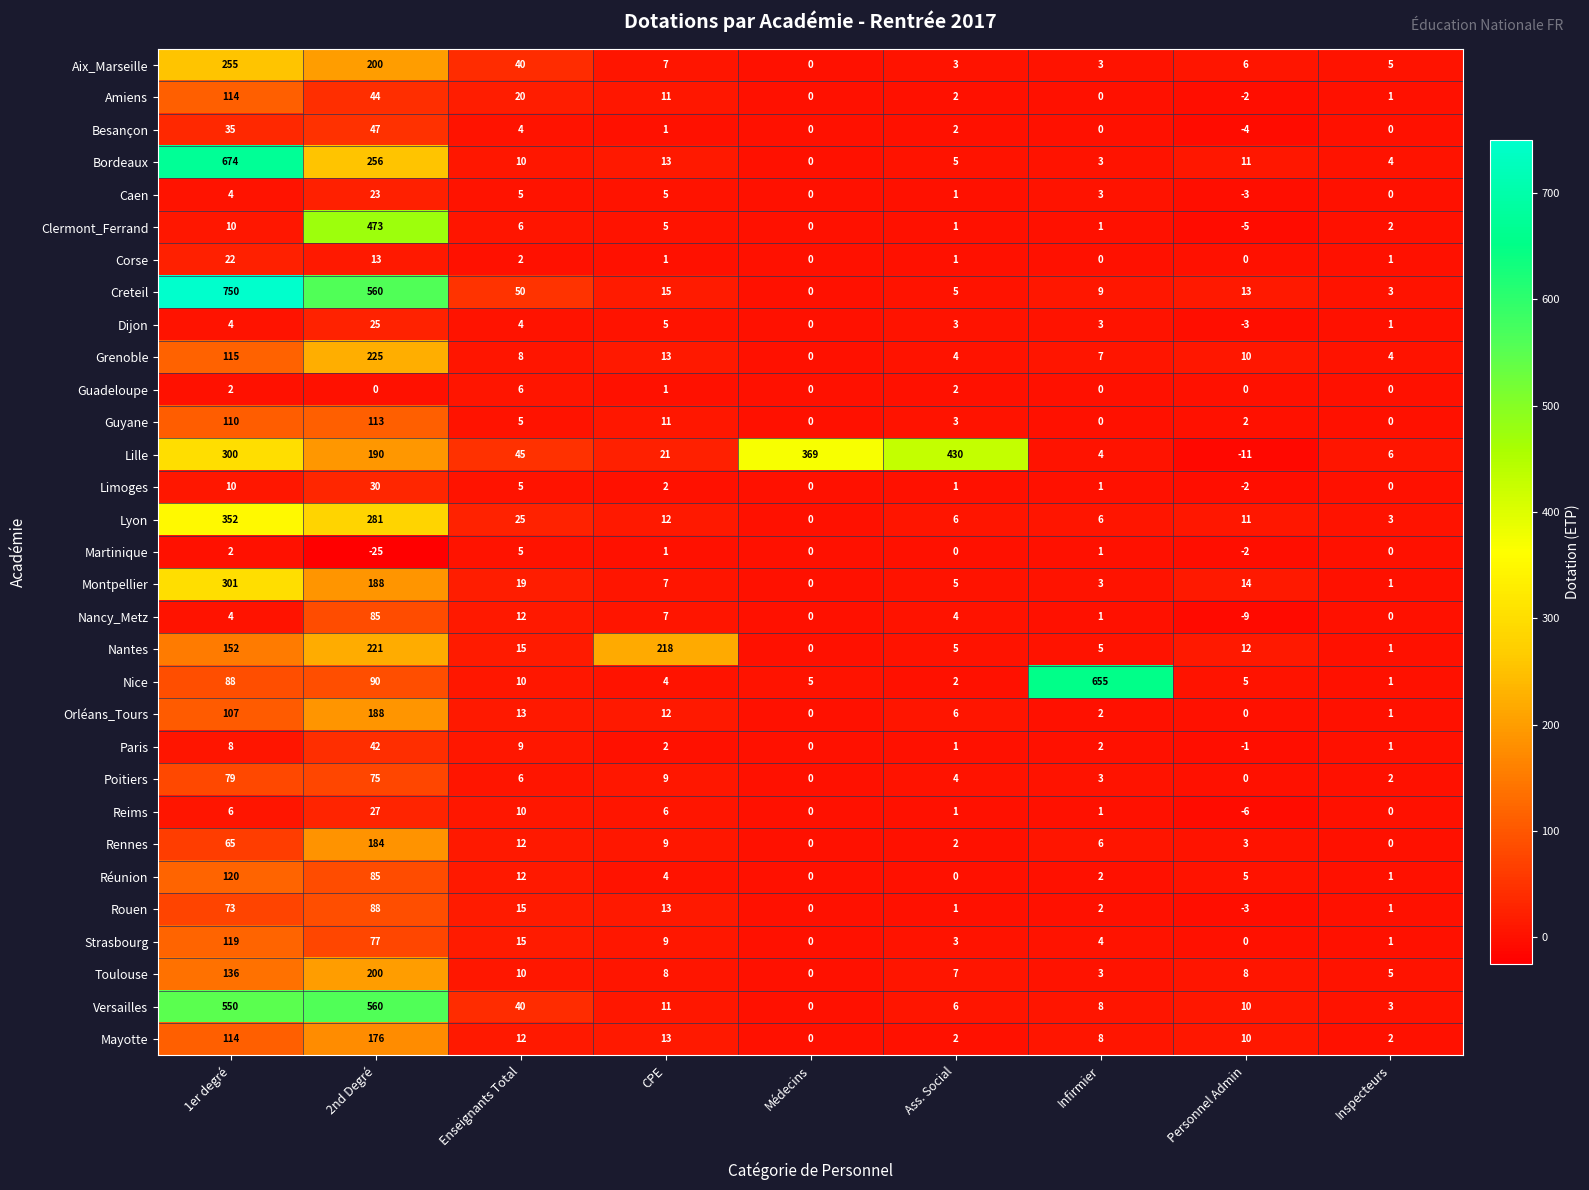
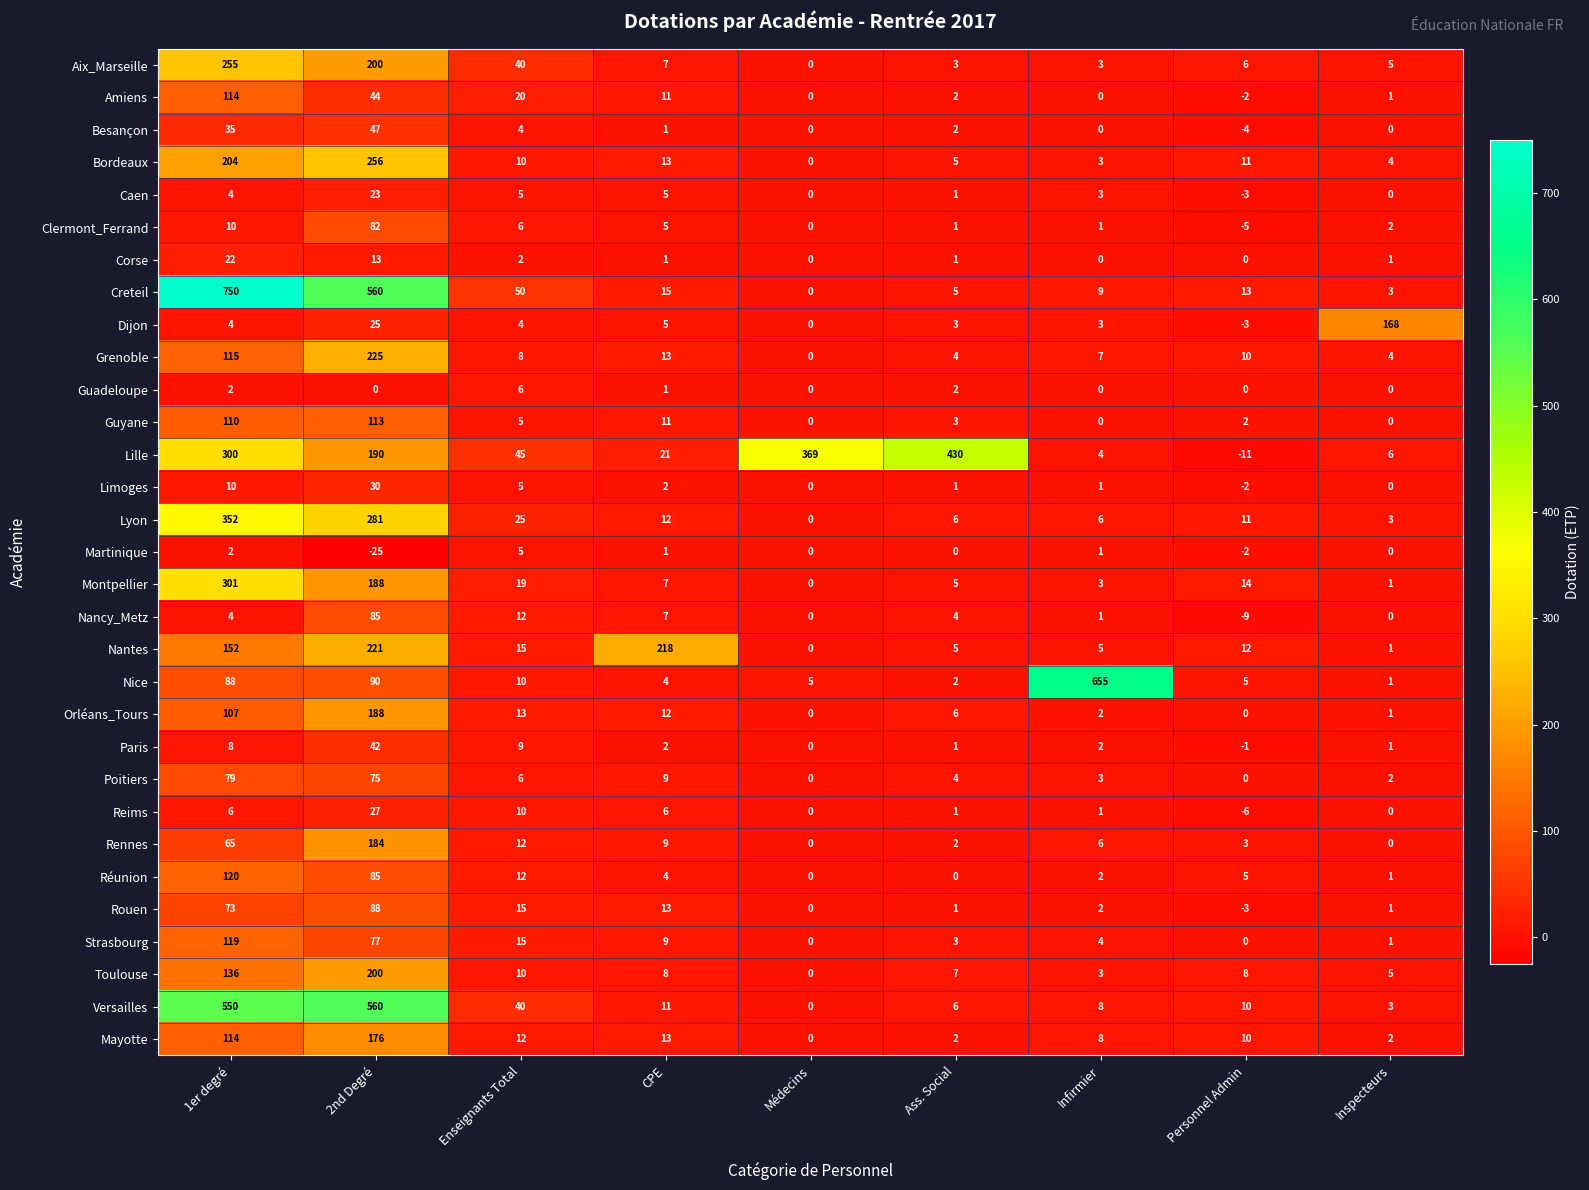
Bordeaux, 1er degré: 674 -> 204
Clermont_Ferrand, 2nd Degré: 473 -> 82
Dijon, Inspecteurs: 1 -> 168
